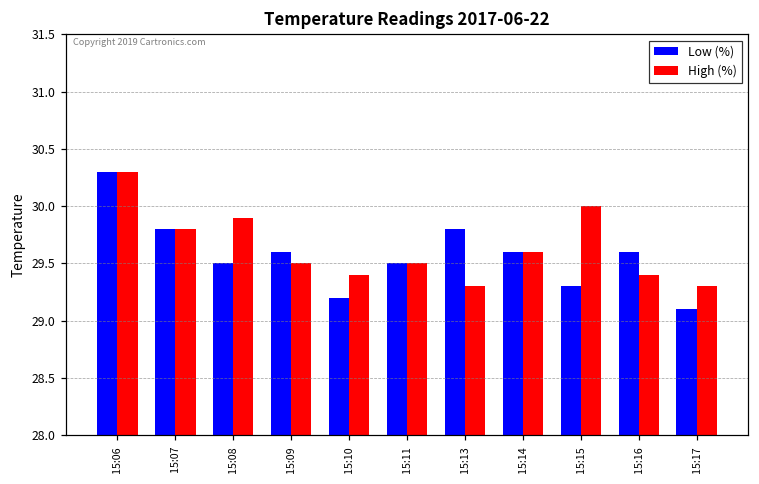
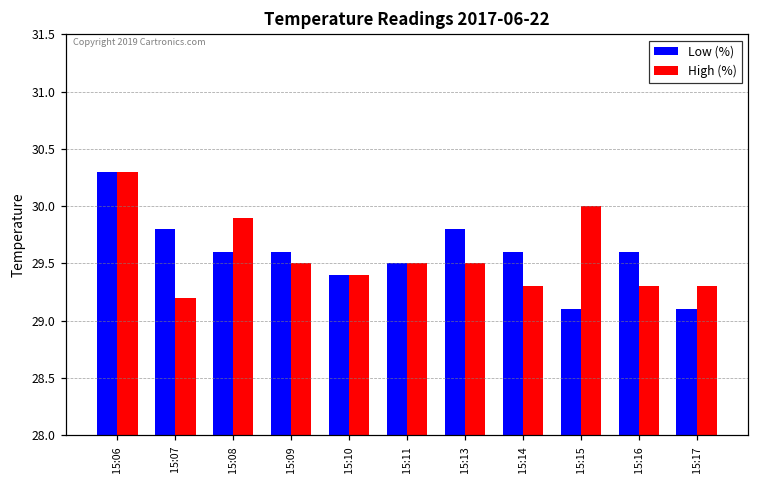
High (%), 15:07: 29.8 -> 29.2
Low (%), 15:08: 29.5 -> 29.6
Low (%), 15:10: 29.2 -> 29.4
High (%), 15:13: 29.3 -> 29.5
High (%), 15:14: 29.6 -> 29.3
Low (%), 15:15: 29.3 -> 29.1
High (%), 15:16: 29.4 -> 29.3
